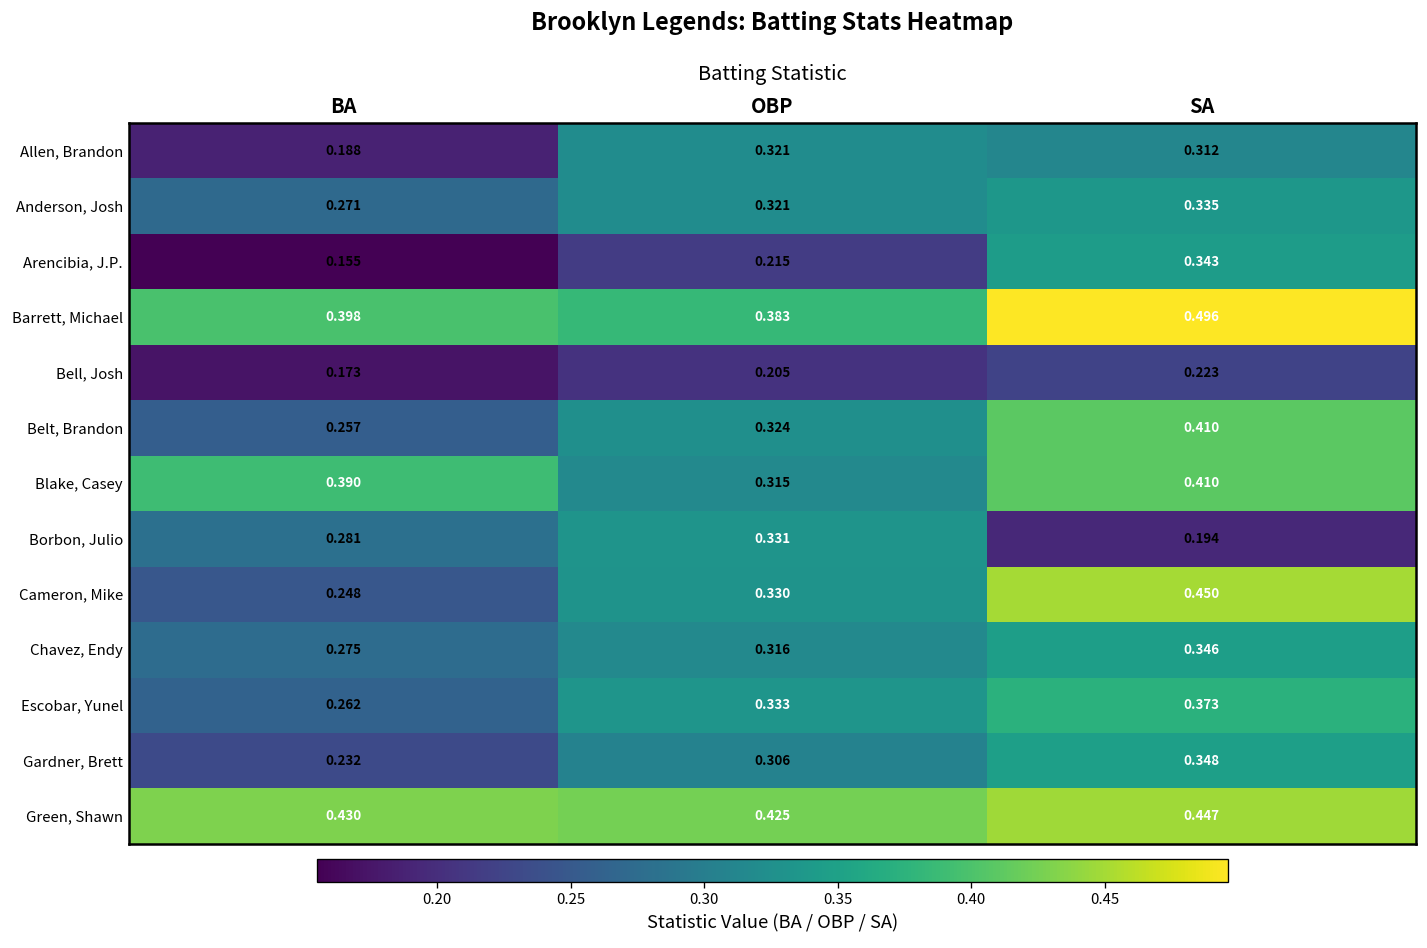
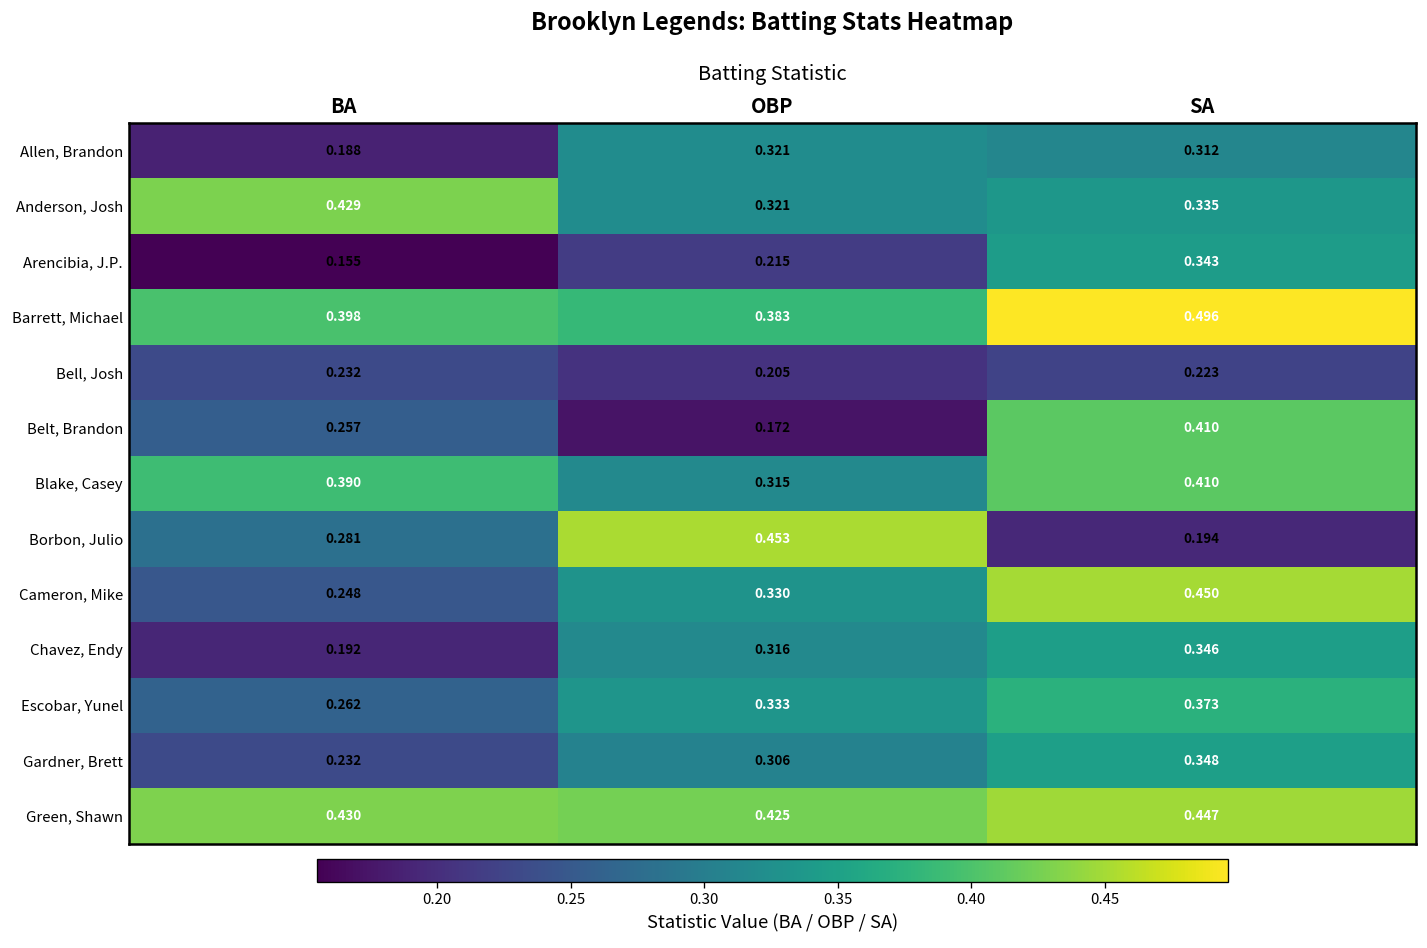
Anderson, Josh, BA: 0.271 -> 0.429
Bell, Josh, BA: 0.173 -> 0.232
Belt, Brandon, OBP: 0.324 -> 0.172
Borbon, Julio, OBP: 0.331 -> 0.453
Chavez, Endy, BA: 0.275 -> 0.192
